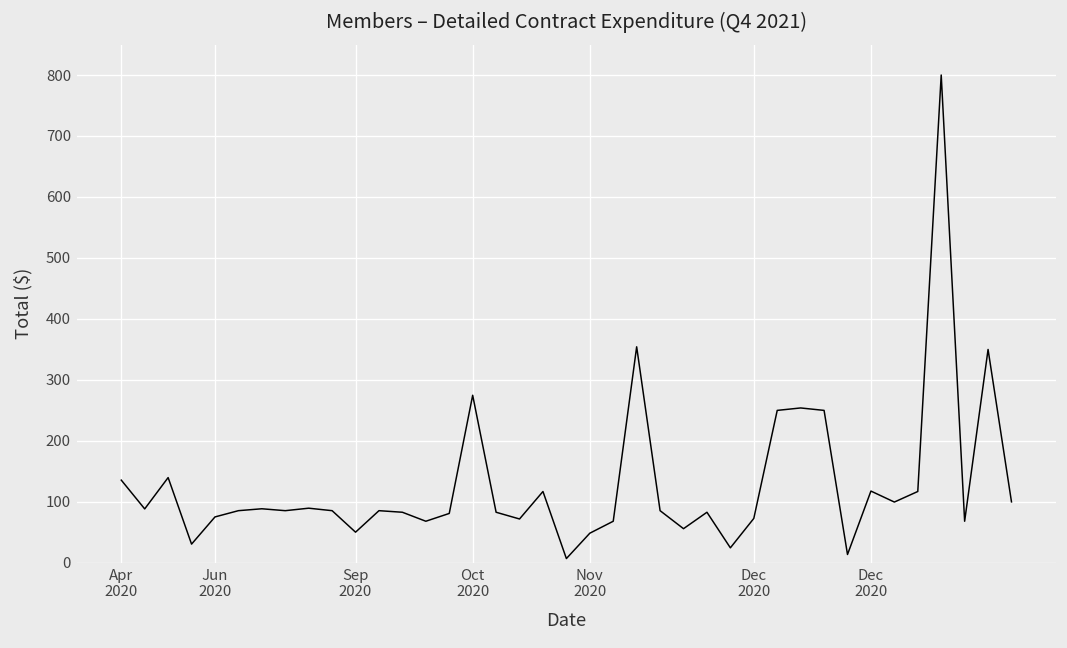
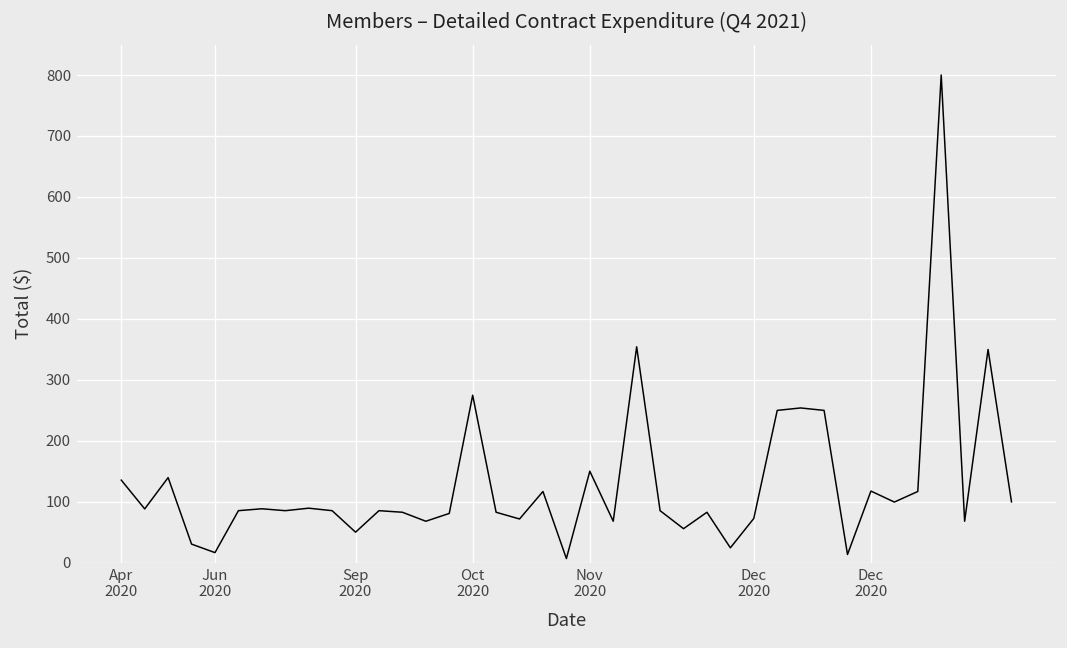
Jun 2020: 80 -> 20
Nov 2020: 50 -> 150
